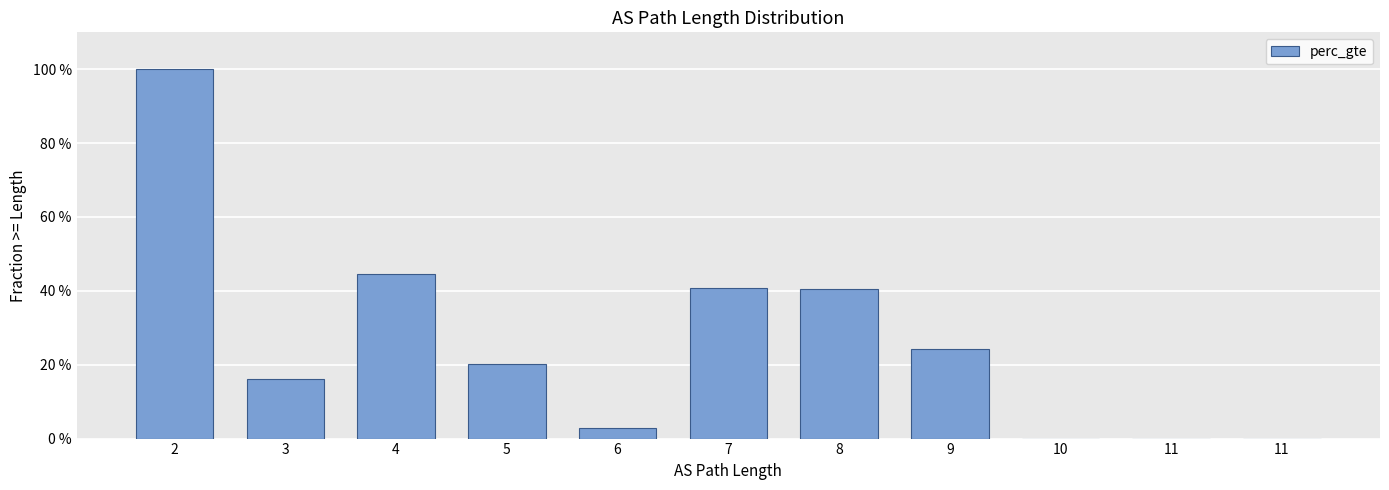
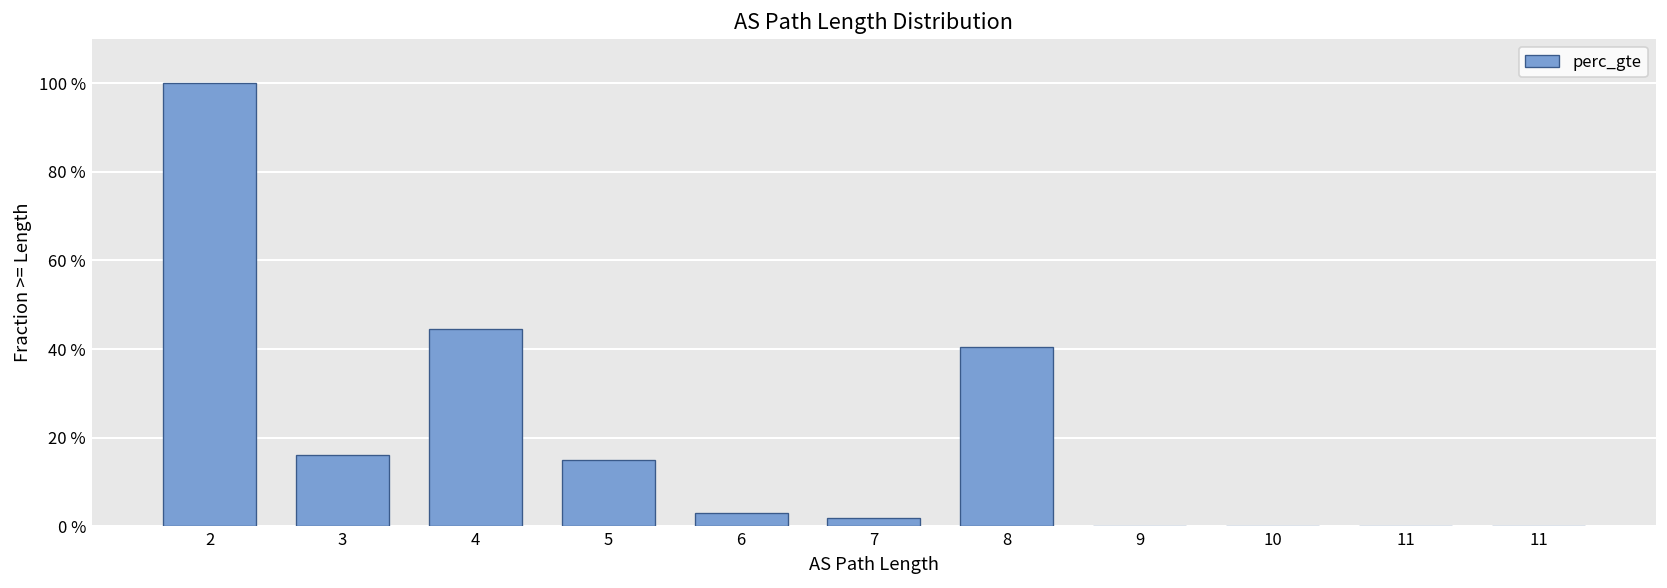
5: 20 % -> 15 %
7: 41 % -> 2 %
9: 24 % -> 0 %
